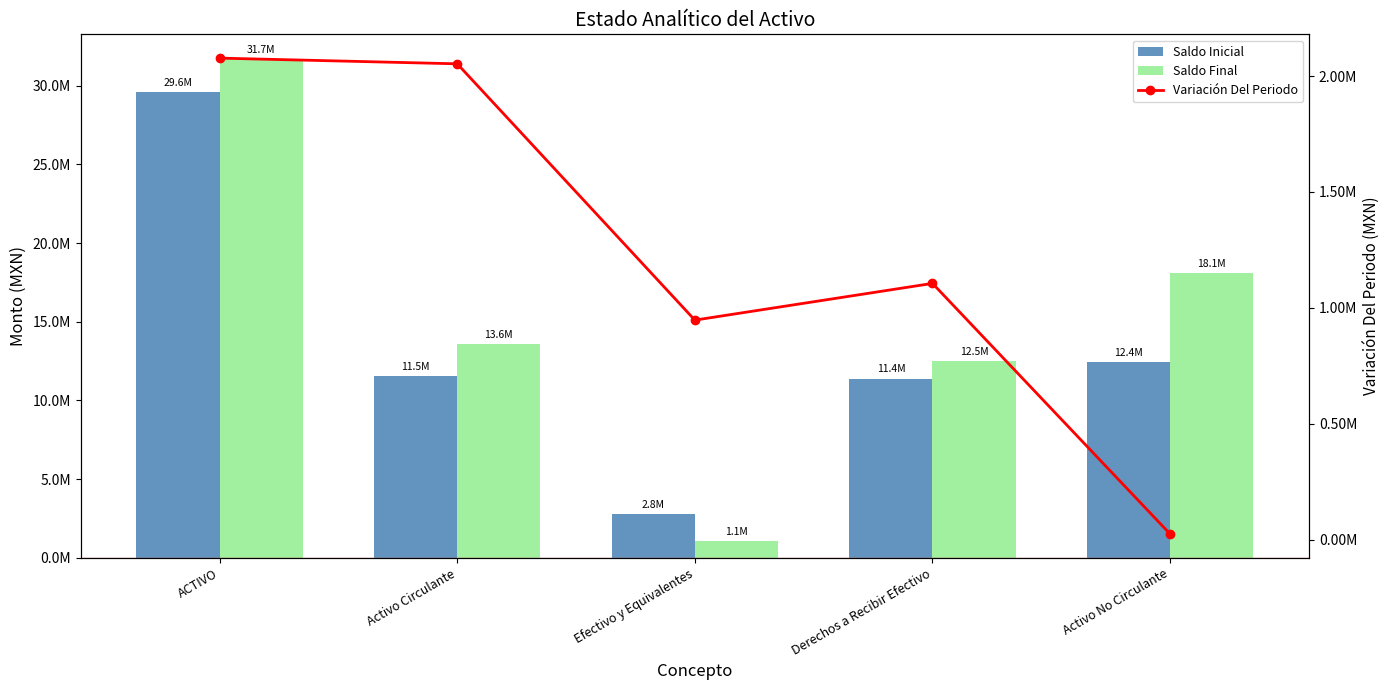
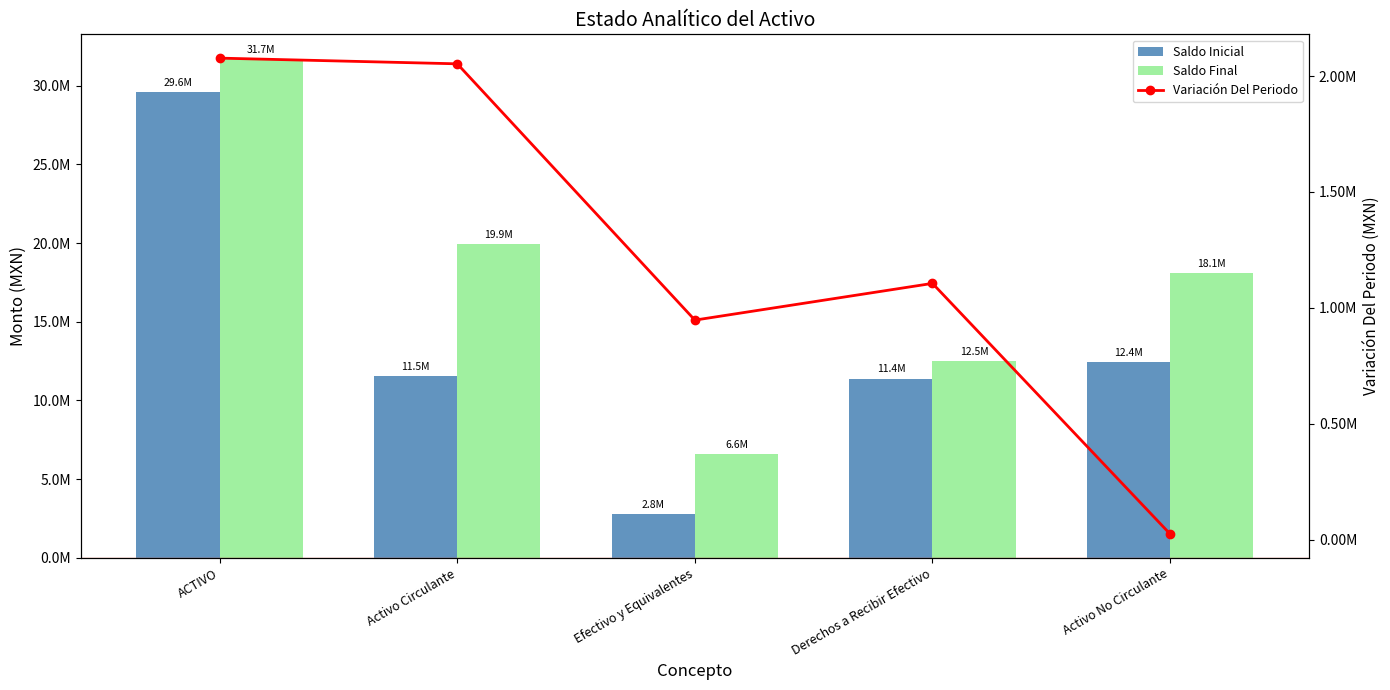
Saldo Final, Activo Circulante: 13.6M -> 19.9M
Saldo Final, Efectivo y Equivalentes: 1.1M -> 6.6M
